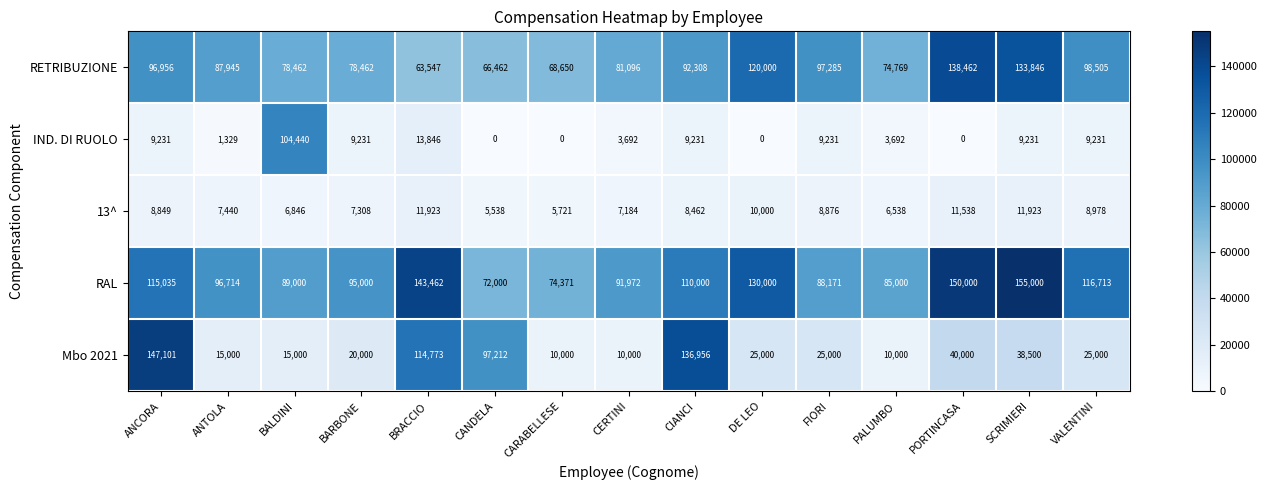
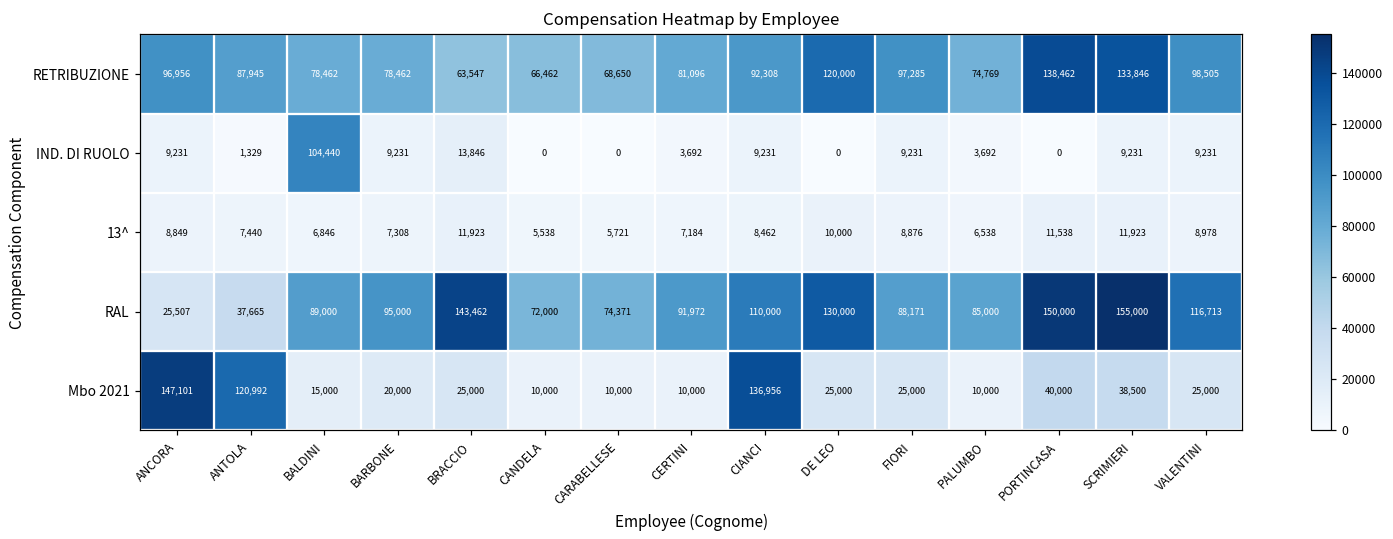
RAL, ANCORA: 115,035 -> 25,507
RAL, ANTOLA: 96,714 -> 37,665
Mbo 2021, ANTOLA: 15,000 -> 120,992
Mbo 2021, BRACCIO: 114,773 -> 25,000
Mbo 2021, CANDELA: 97,212 -> 10,000
